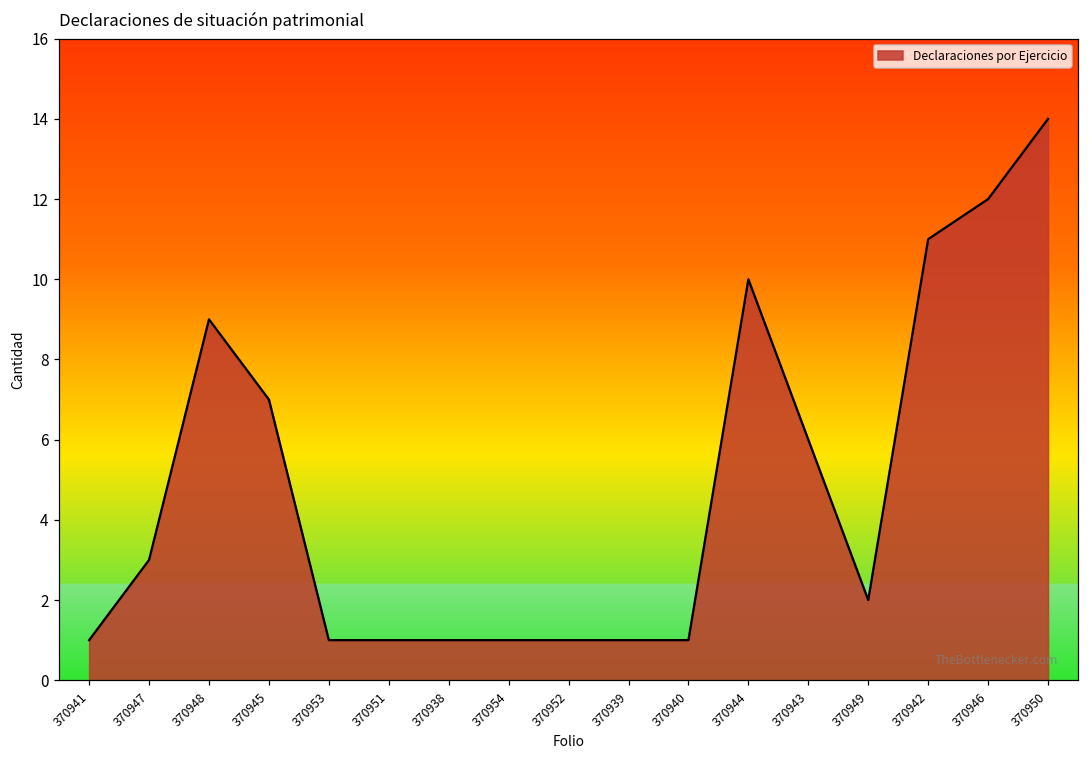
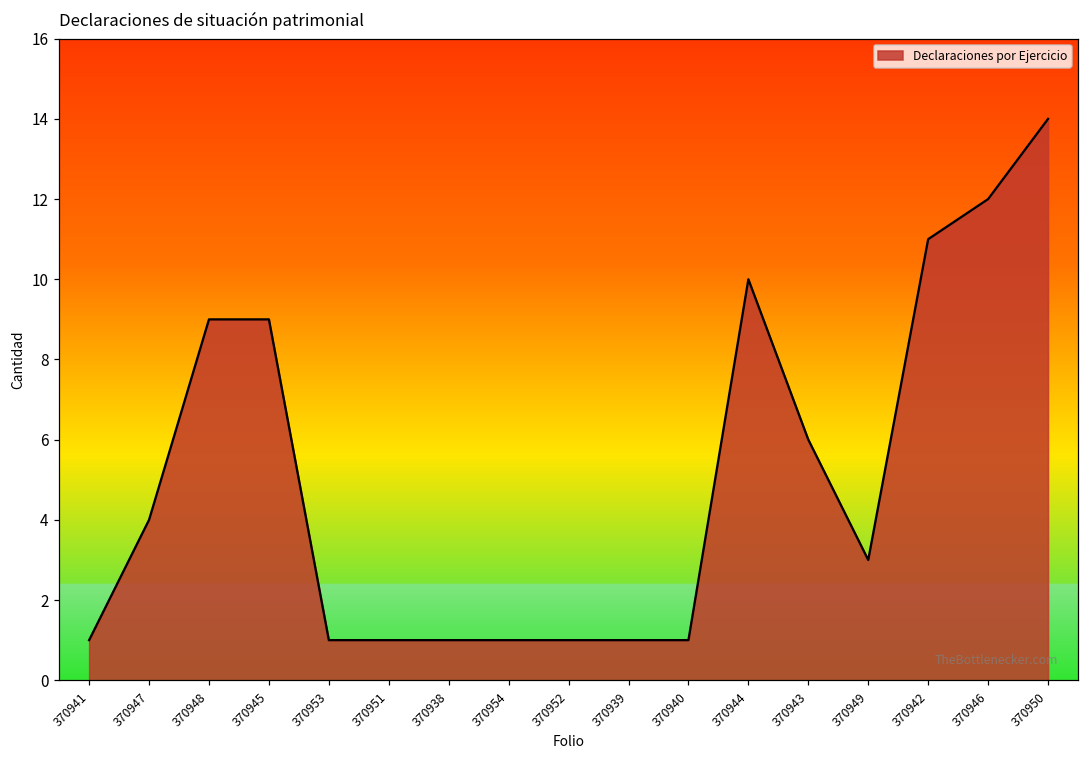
370947: 3 -> 4
370945: 7 -> 9
370949: 2 -> 3
